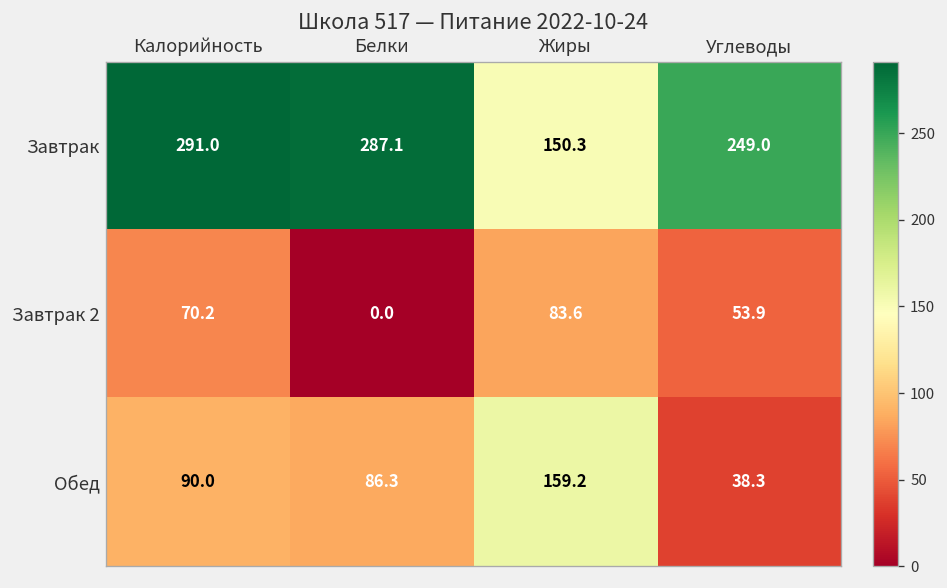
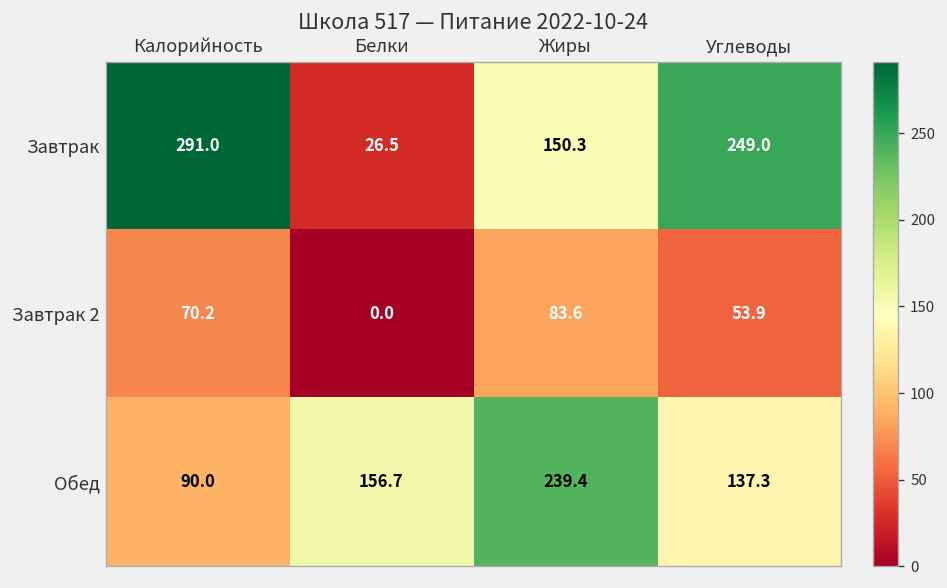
Завтрак, Белки: 287.1 -> 26.5
Обед, Белки: 86.3 -> 156.7
Обед, Жиры: 159.2 -> 239.4
Обед, Углеводы: 38.3 -> 137.3
